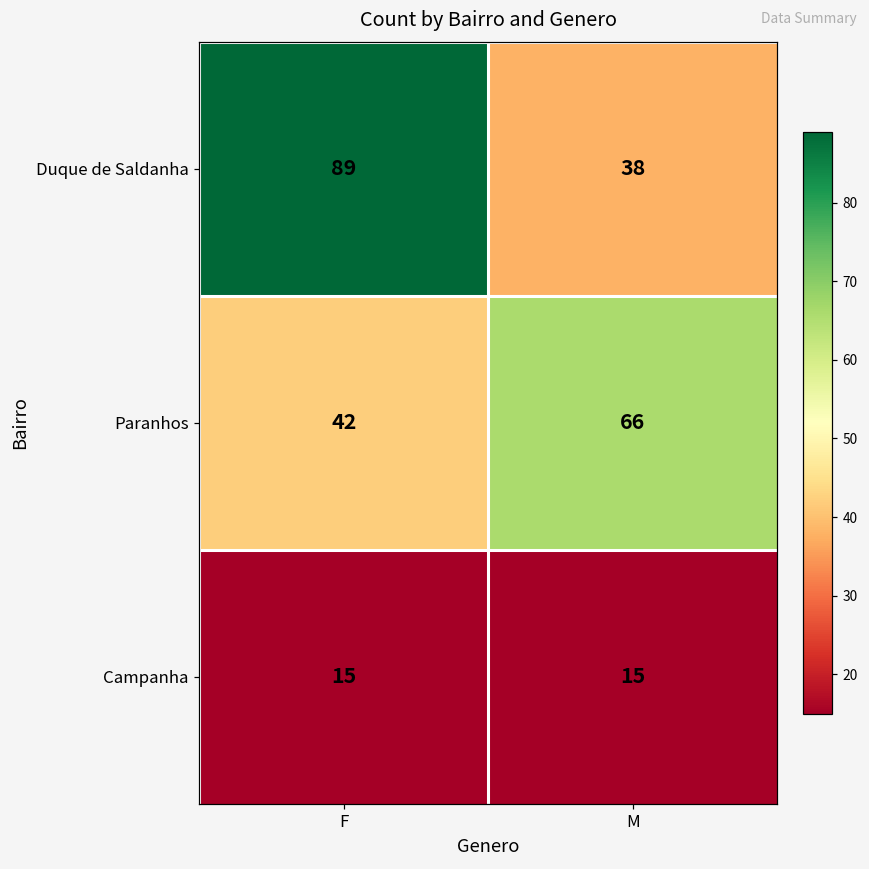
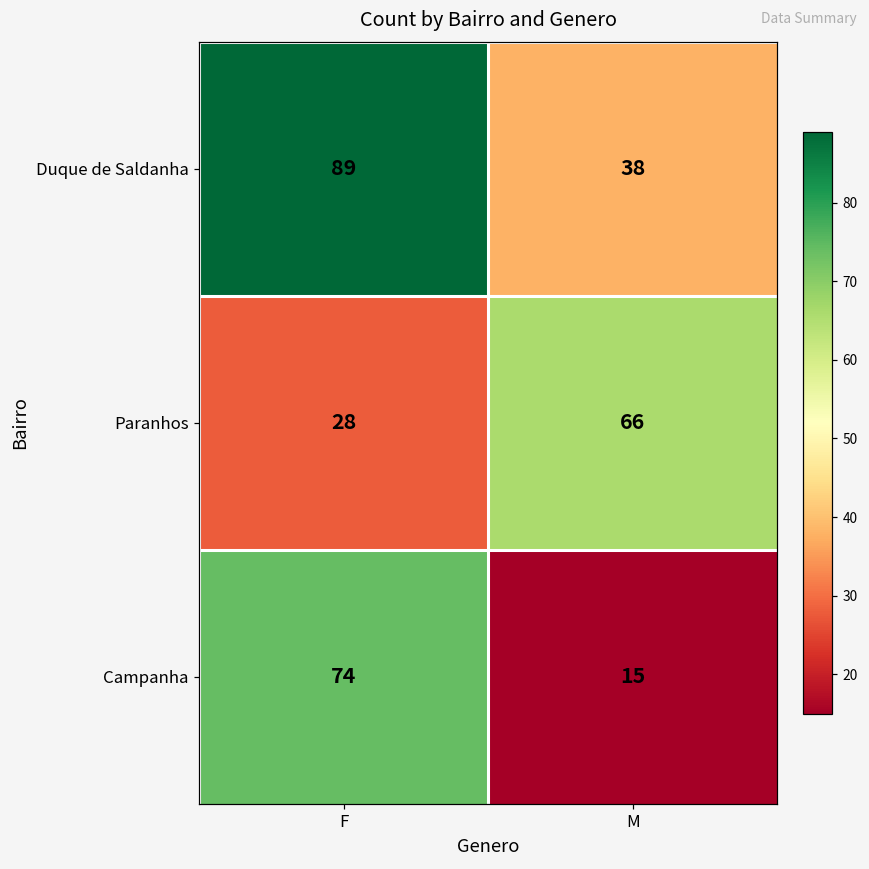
Paranhos, F: 42 -> 28
Campanha, F: 15 -> 74
